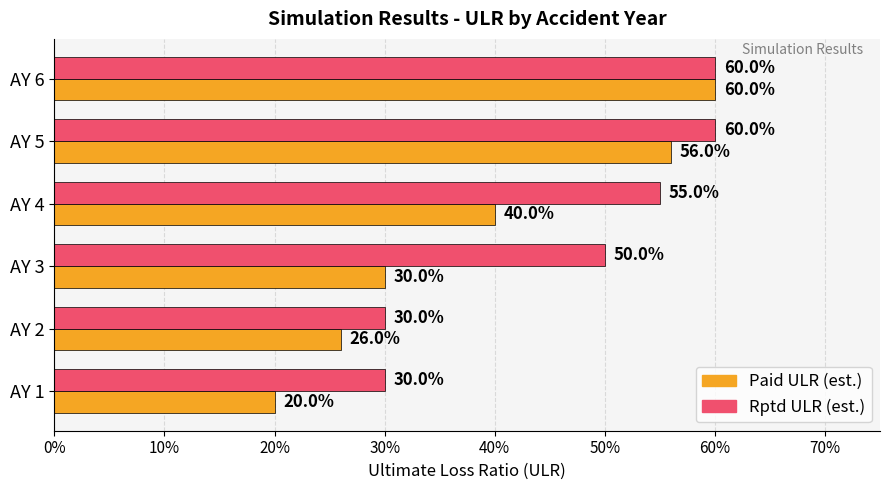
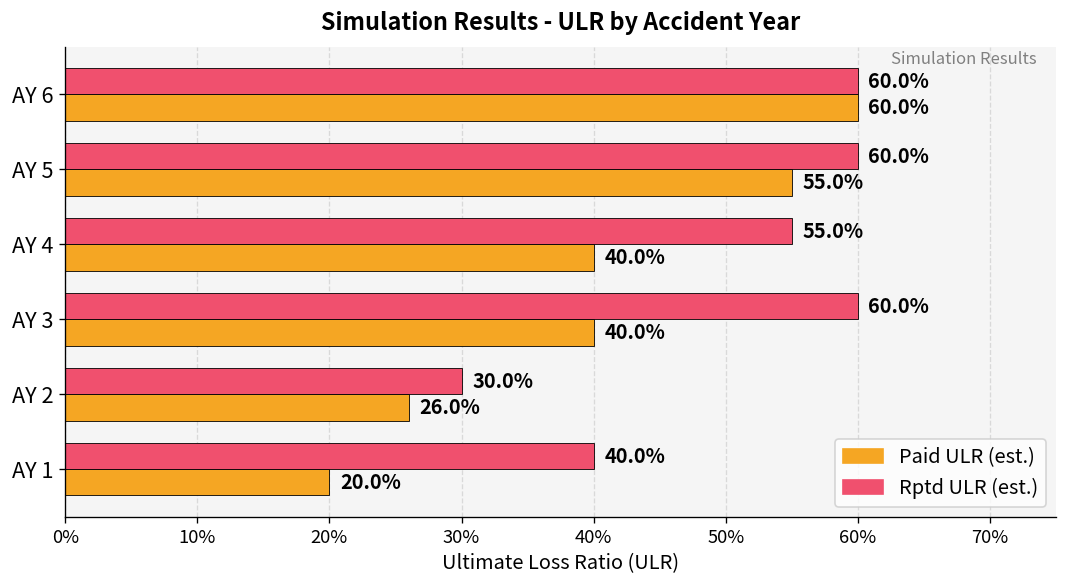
Paid ULR (est.), AY 5: 56.0% -> 55.0%
Rptd ULR (est.), AY 3: 50.0% -> 60.0%
Paid ULR (est.), AY 3: 30.0% -> 40.0%
Rptd ULR (est.), AY 1: 30.0% -> 40.0%
